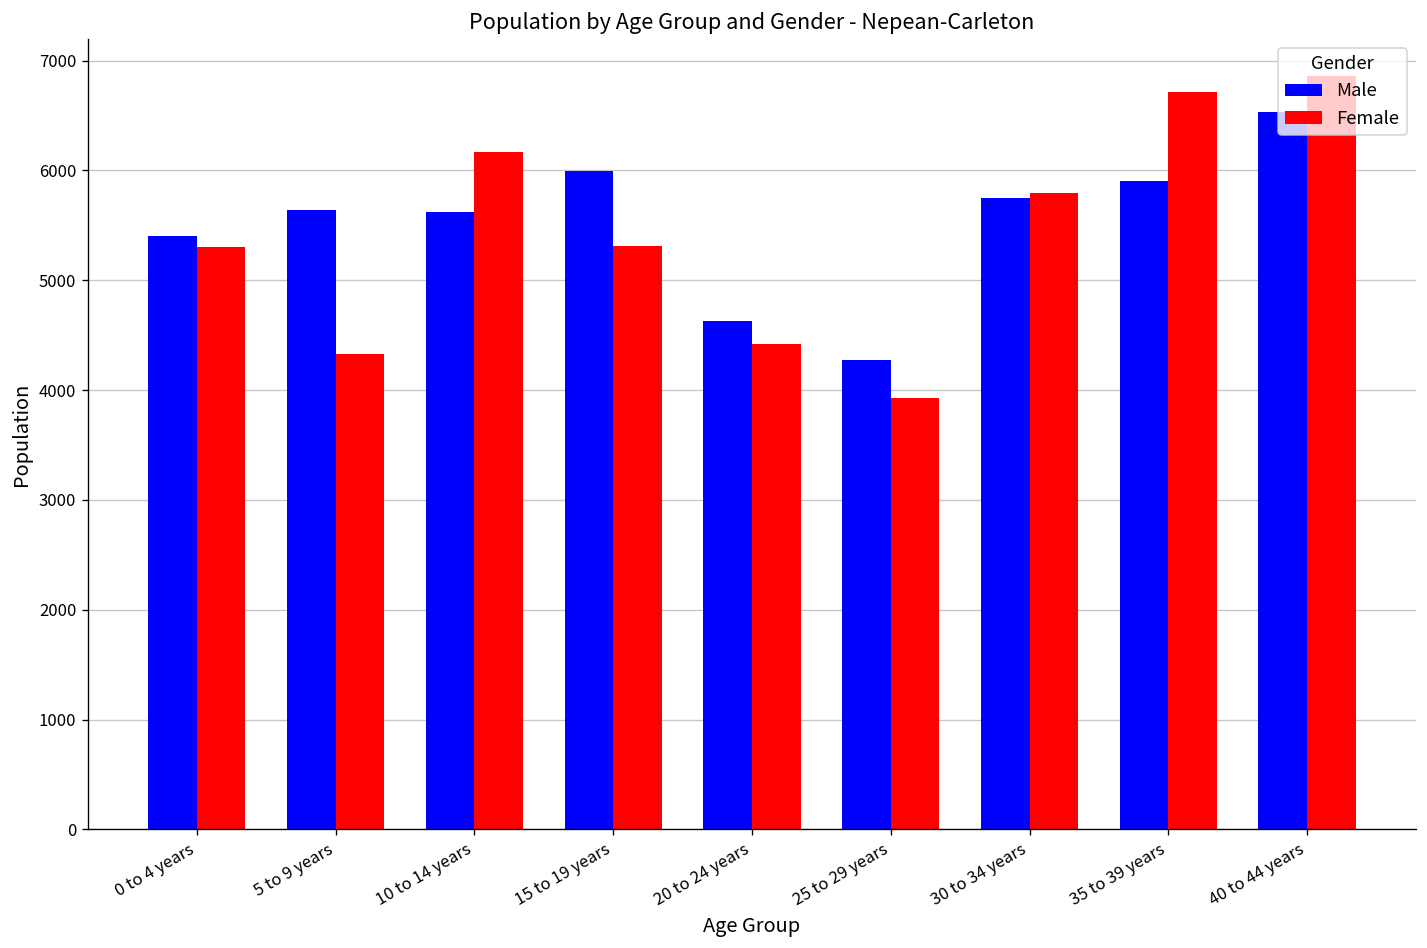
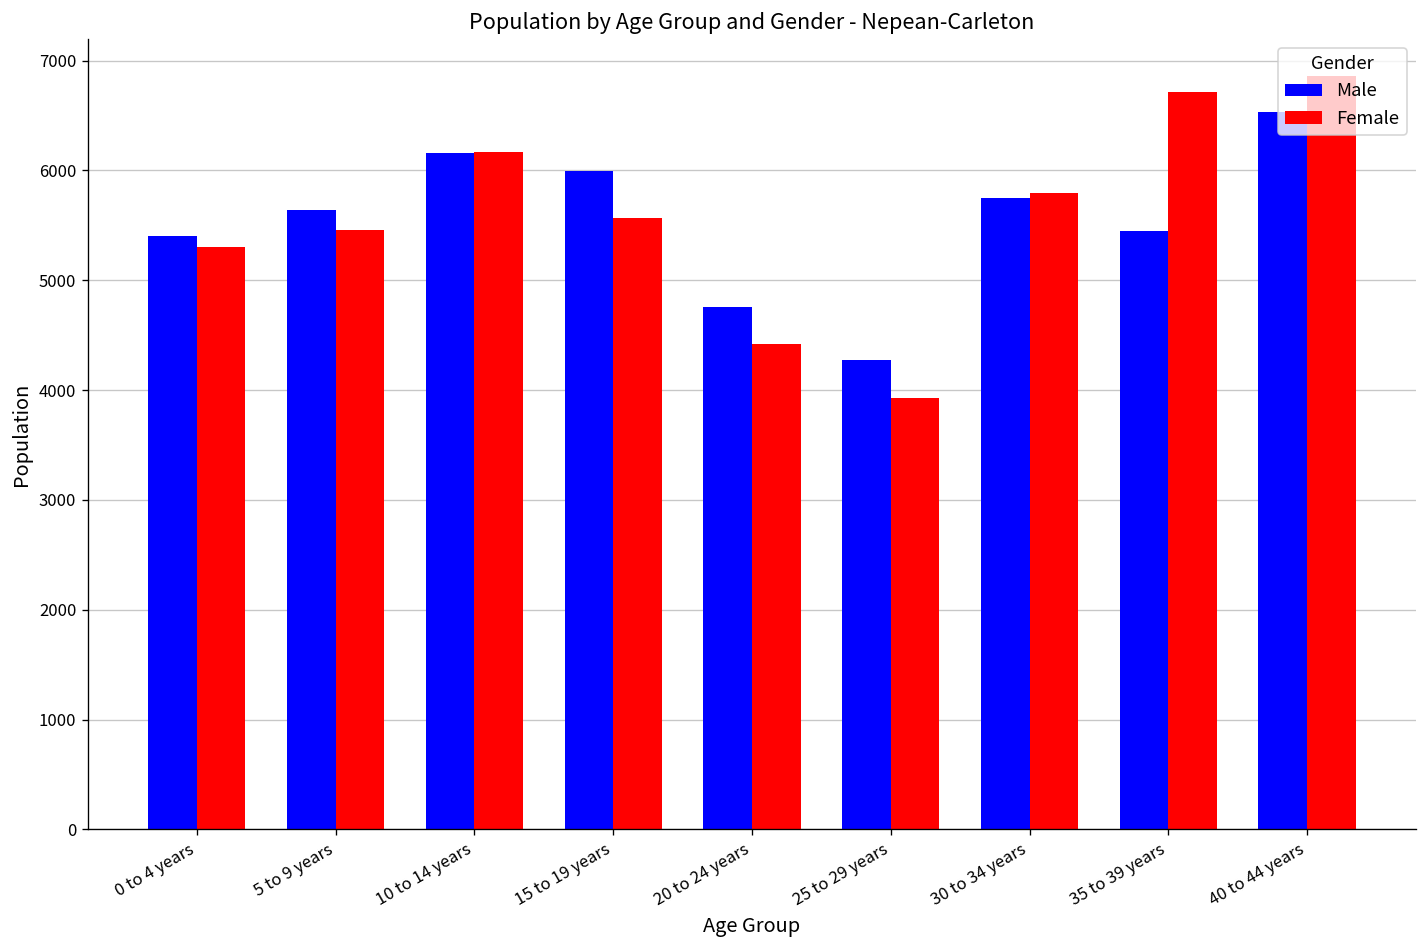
Female, 5 to 9 years: 4300 -> 5500
Male, 10 to 14 years: 5600 -> 6200
Female, 15 to 19 years: 5300 -> 5600
Male, 20 to 24 years: 4600 -> 4800
Male, 35 to 39 years: 5900 -> 5400
